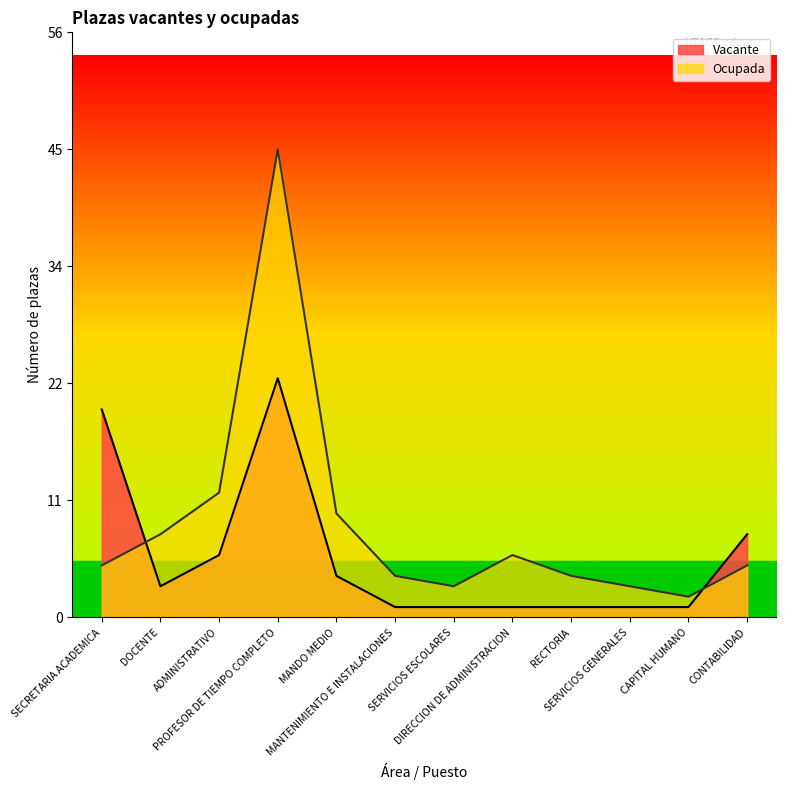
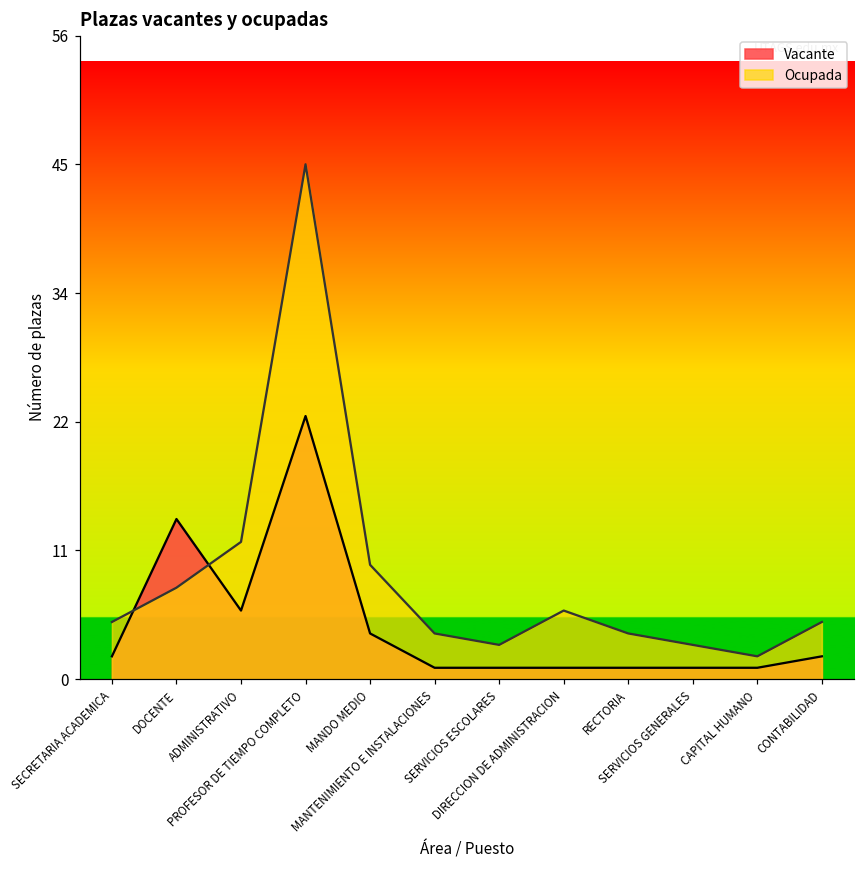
Vacante, SECRETARIA ACADEMICA: 20 -> 2
Vacante, DOCENTE: 3 -> 14
Vacante, CONTABILIDAD: 8 -> 2
